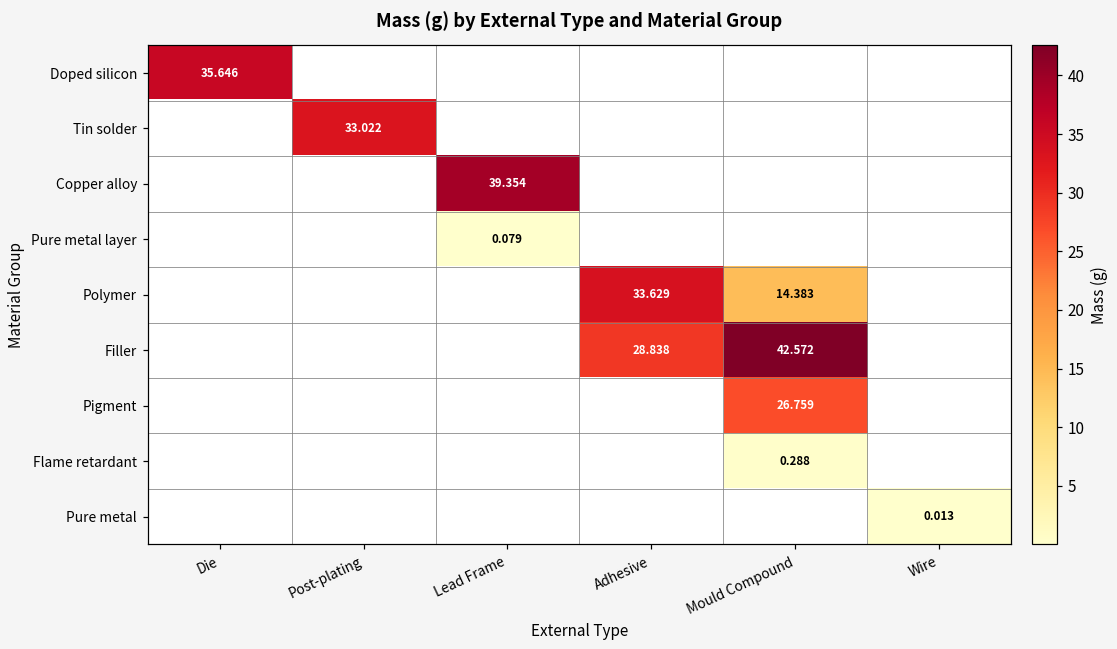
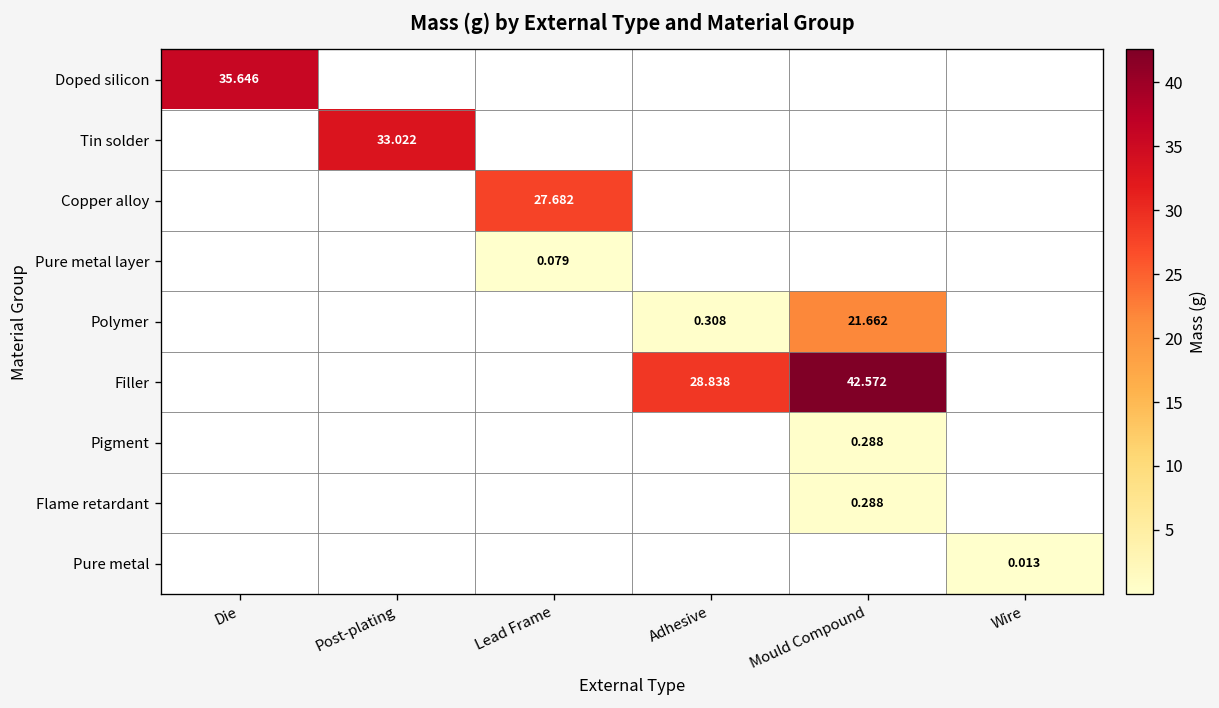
Copper alloy, Lead Frame: 39.354 -> 27.682
Polymer, Adhesive: 33.629 -> 0.308
Polymer, Mould Compound: 14.383 -> 21.662
Pigment, Mould Compound: 26.759 -> 0.288
